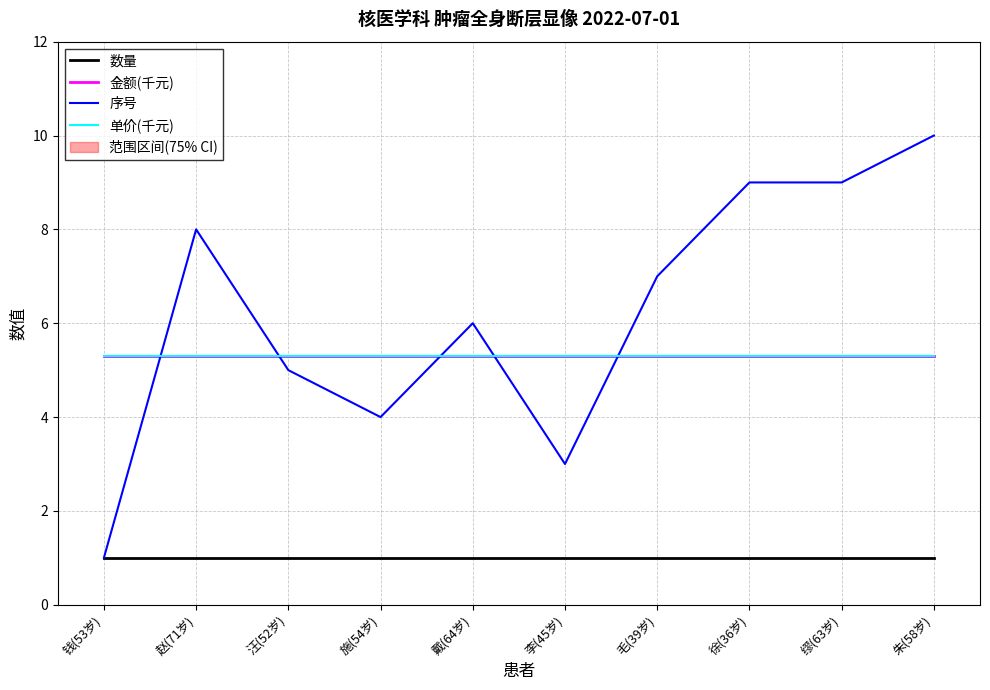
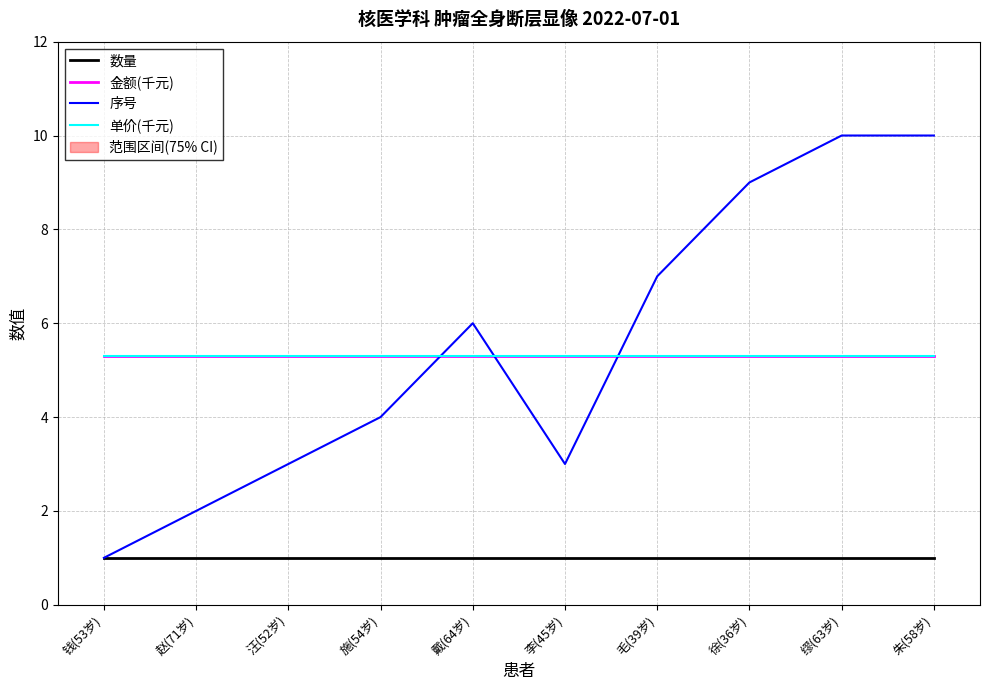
序号, 赵(71岁): 8 -> 2
序号, 汪(52岁): 5 -> 3
序号, 缪(63岁): 9 -> 10
